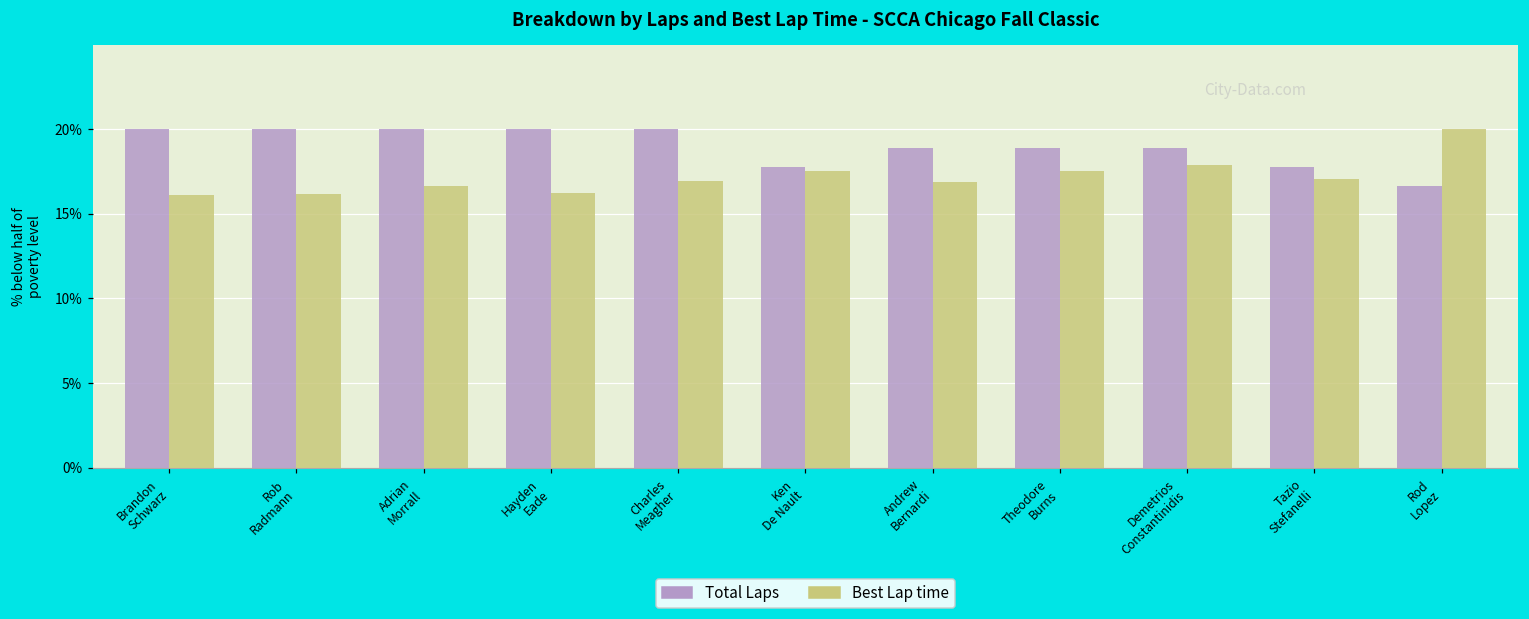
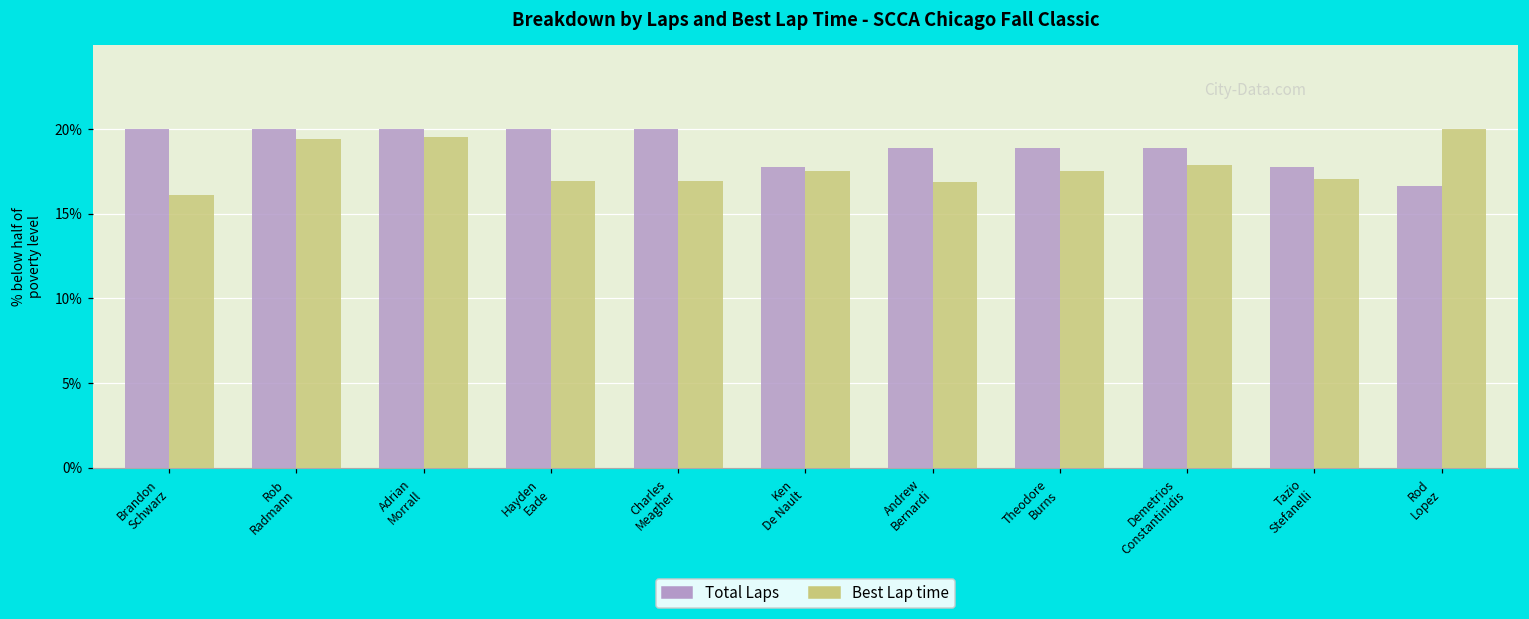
Best Lap time, Rob Radmann: 16.2% -> 19.4%
Best Lap time, Adrian Morrall: 16.7% -> 19.6%
Best Lap time, Hayden Eade: 16.2% -> 16.9%
